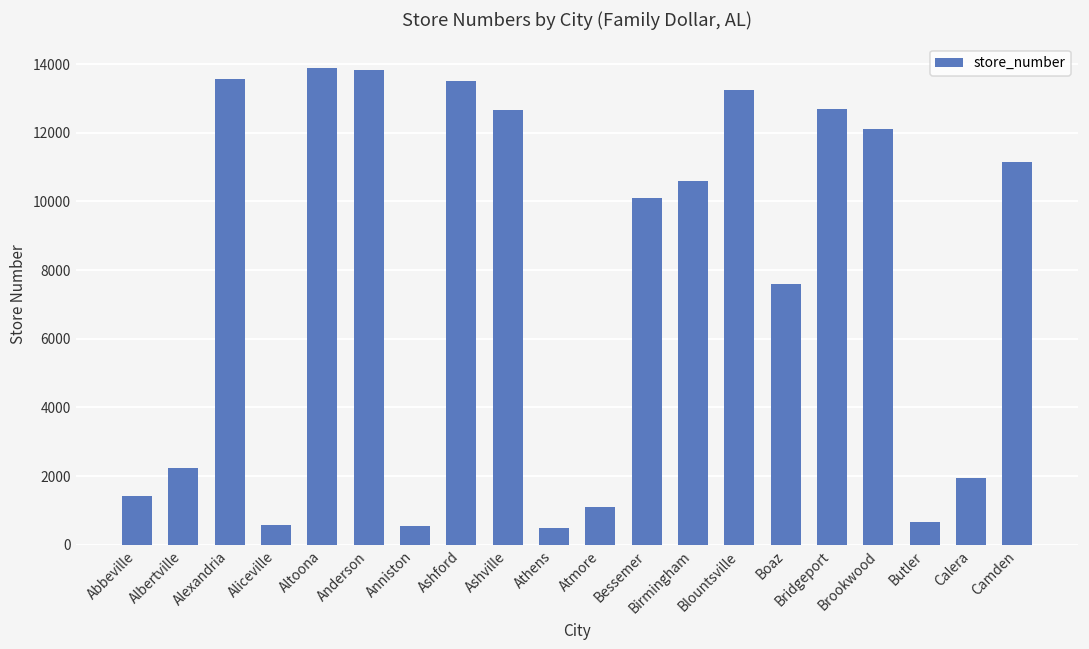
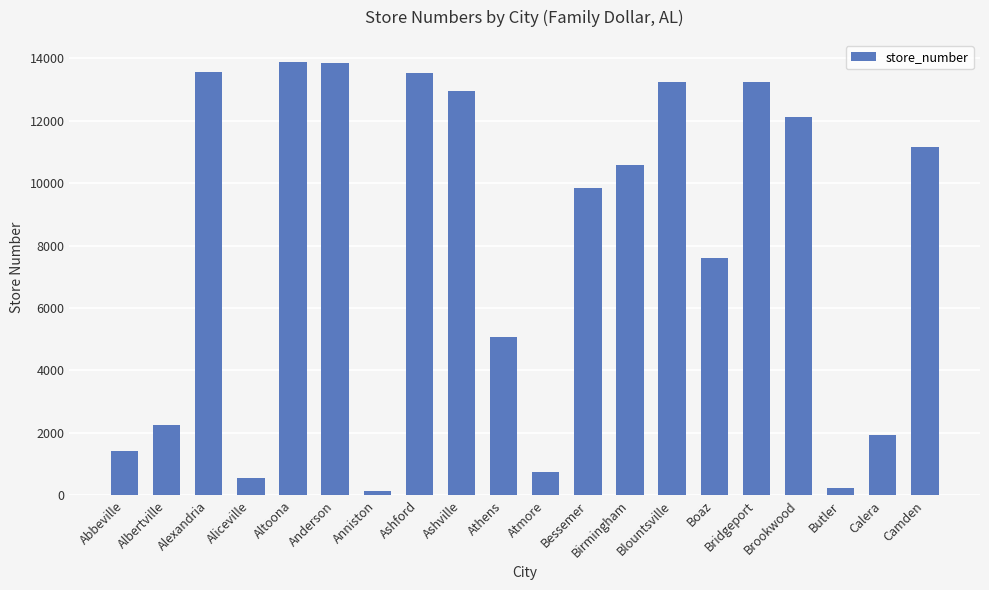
Anniston: 600 -> 100
Ashville: 12700 -> 12900
Athens: 500 -> 5100
Atmore: 1100 -> 700
Bessemer: 10100 -> 9800
Bridgeport: 12700 -> 13300
Butler: 700 -> 200
